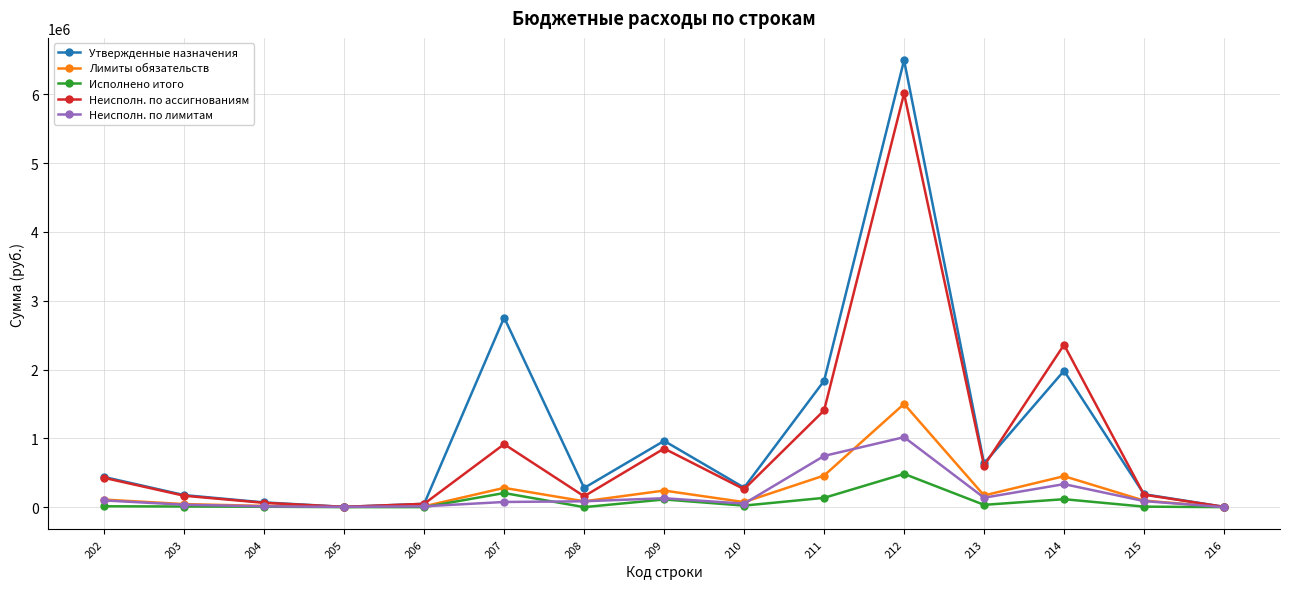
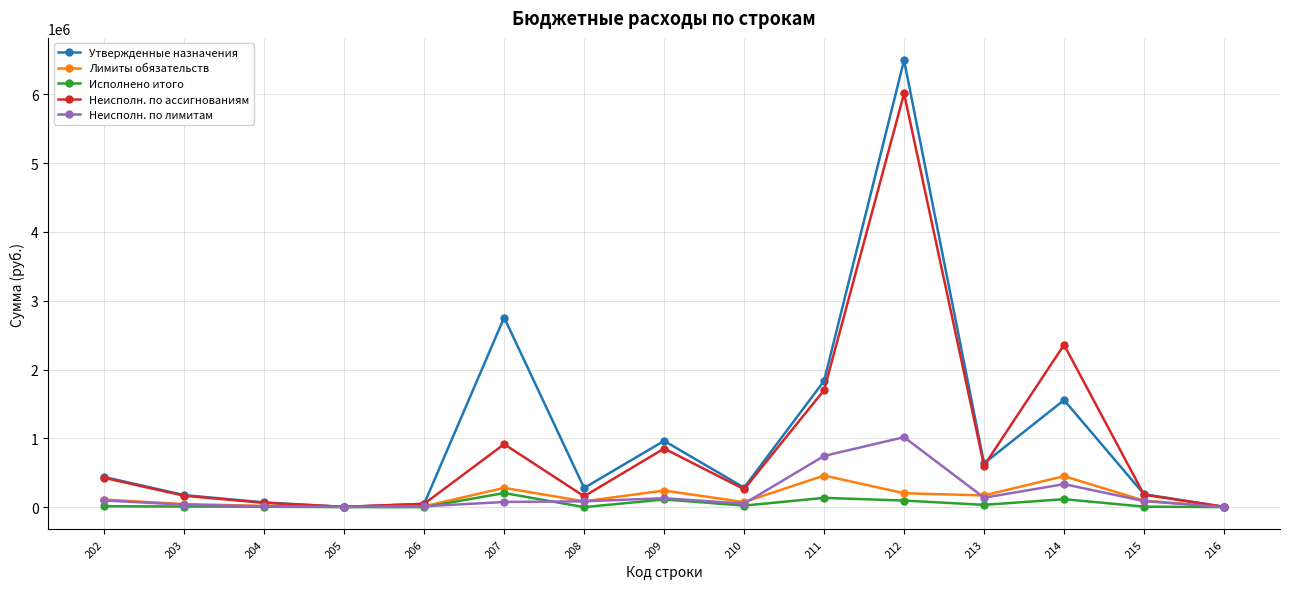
Неисполн. по ассигнованиям, 211: 1400000 -> 1700000
Лимиты обязательств, 212: 1500000 -> 200000
Исполнено итого, 212: 500000 -> 100000
Утвержденные назначения, 214: 2000000 -> 1600000
